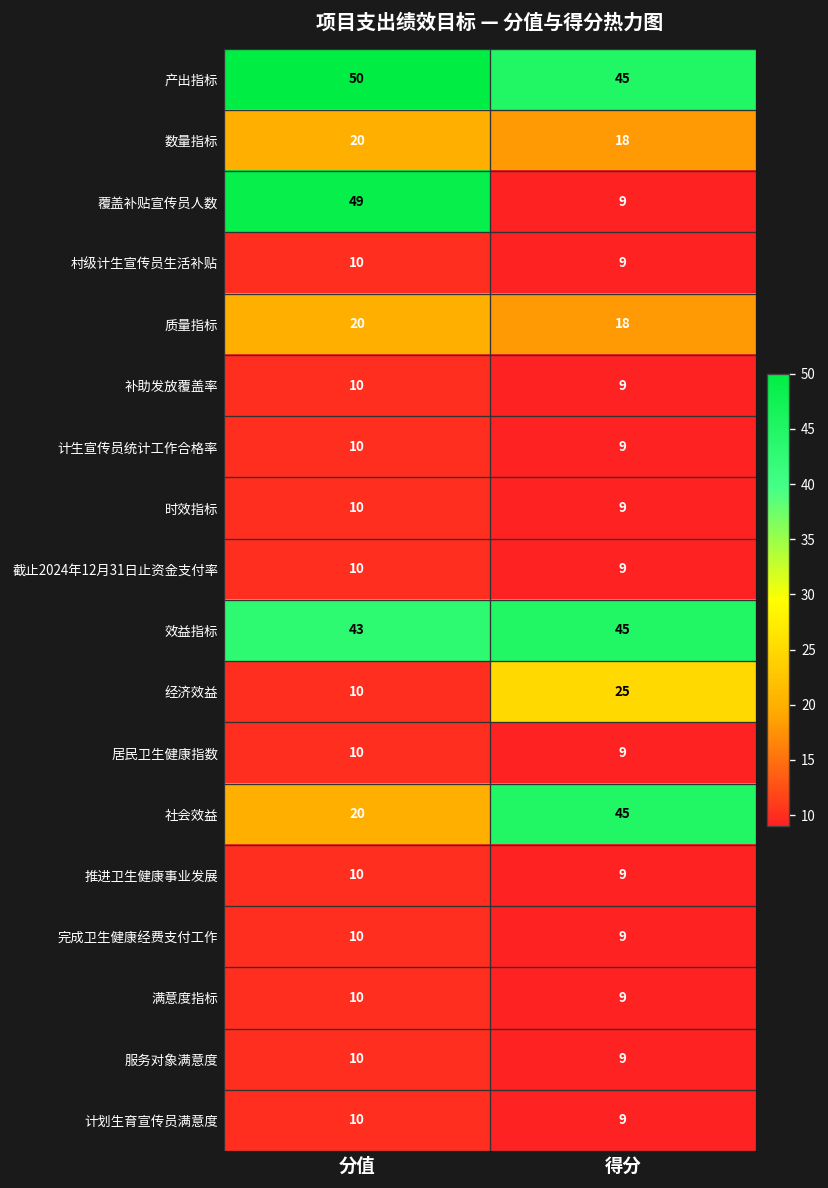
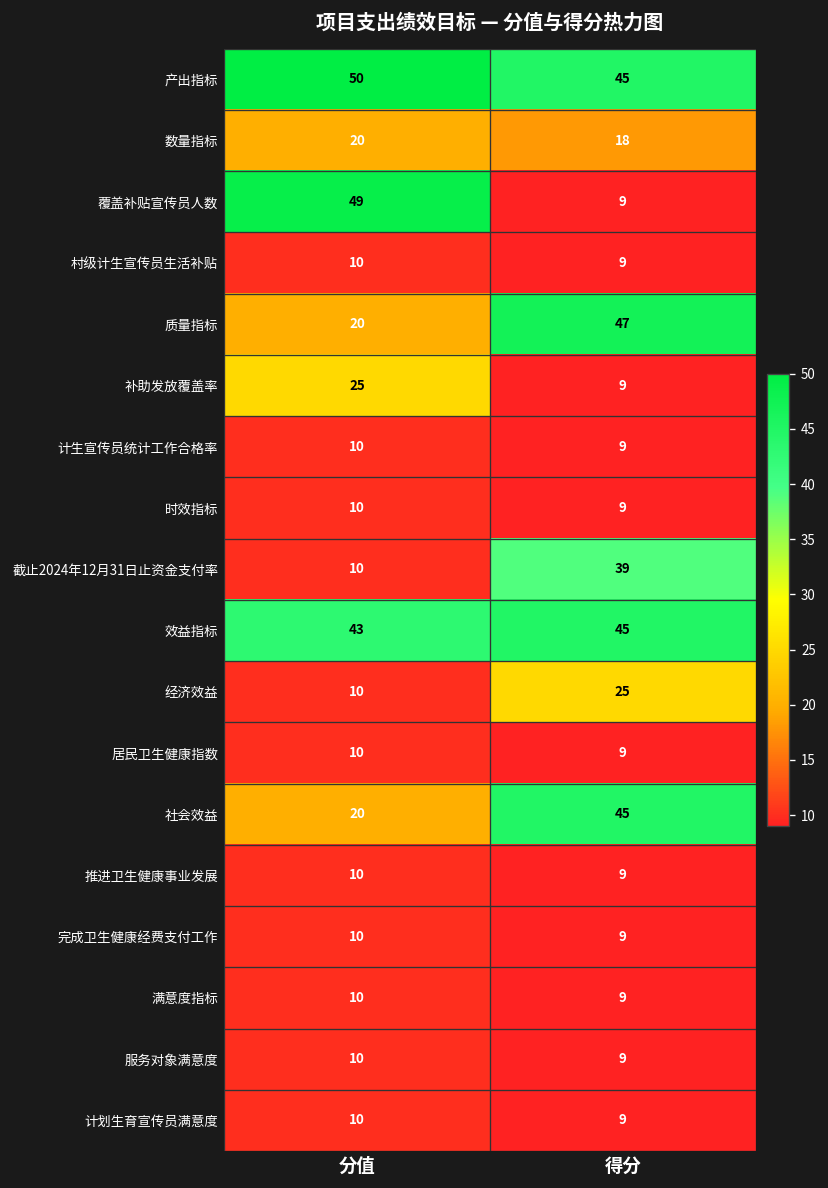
质量指标, 得分: 18 -> 47
补助发放覆盖率, 分值: 10 -> 25
截止2024年12月31日止资金支付率, 得分: 9 -> 39
